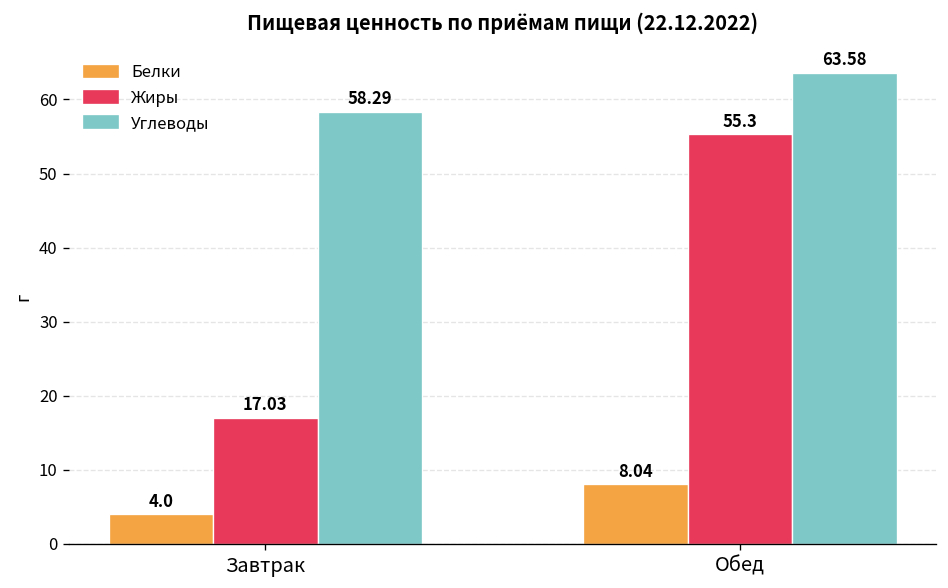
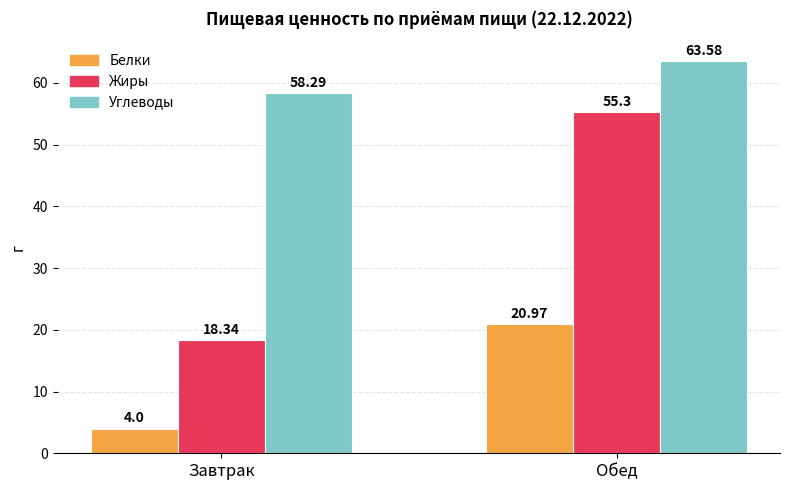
Жиры, Завтрак: 17.03 -> 18.34
Белки, Обед: 8.04 -> 20.97
